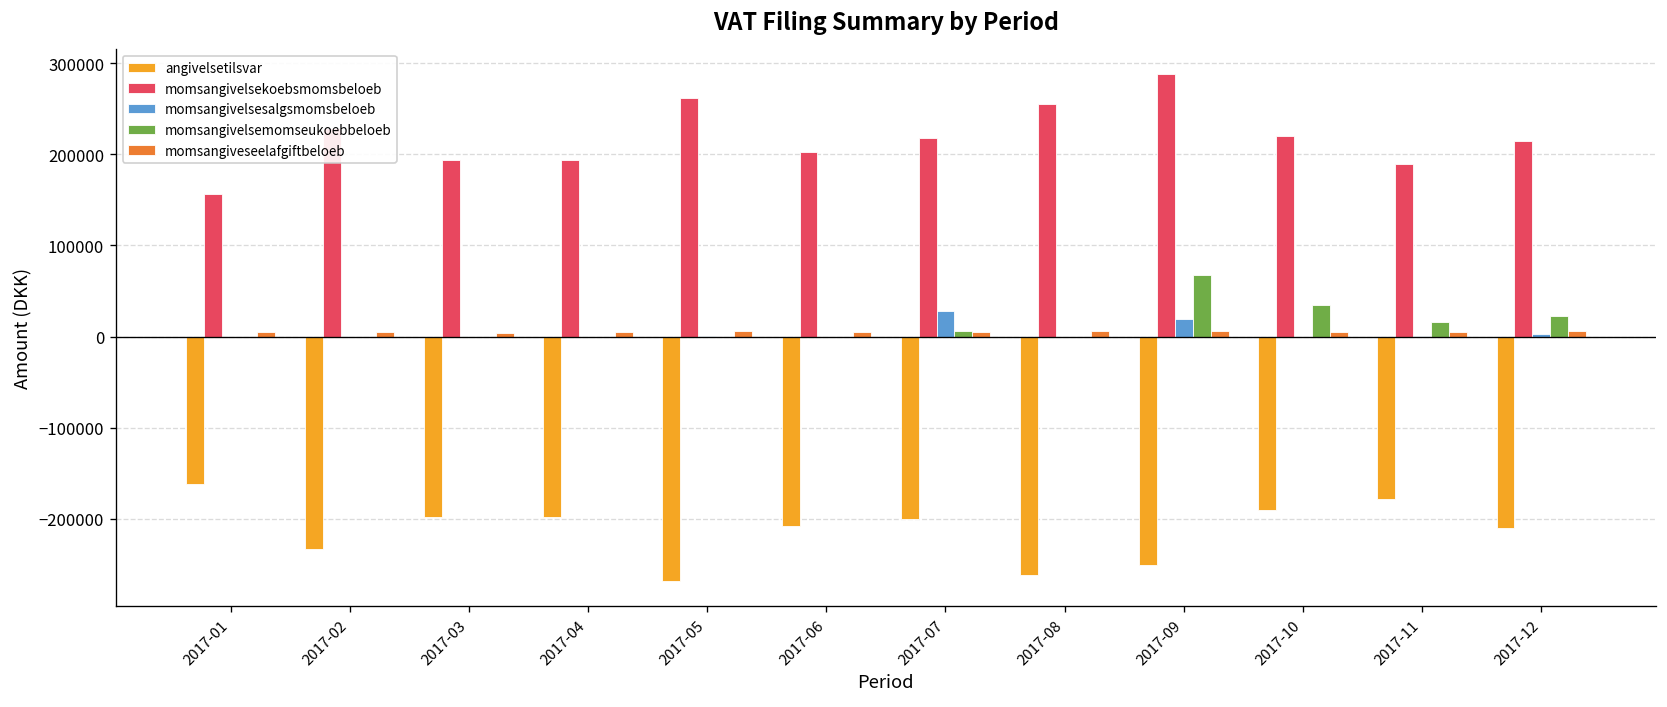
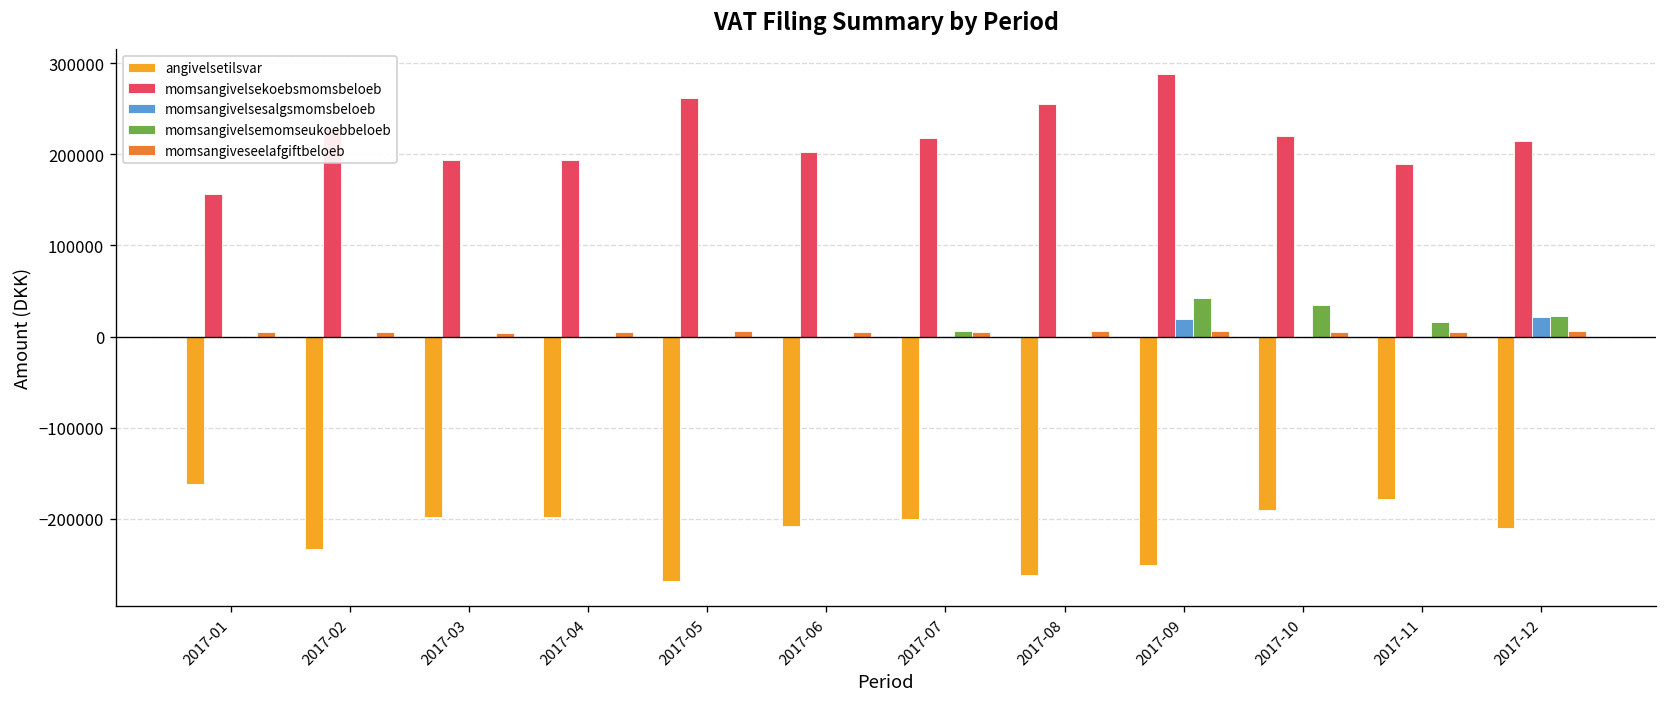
momsangivelsesalgsmomsbeloeb, 2017-07: 30000 -> 0
momsangivelsemomseukoebbeloeb, 2017-09: 70000 -> 40000
momsangivelsesalgsmomsbeloeb, 2017-12: 0 -> 20000
